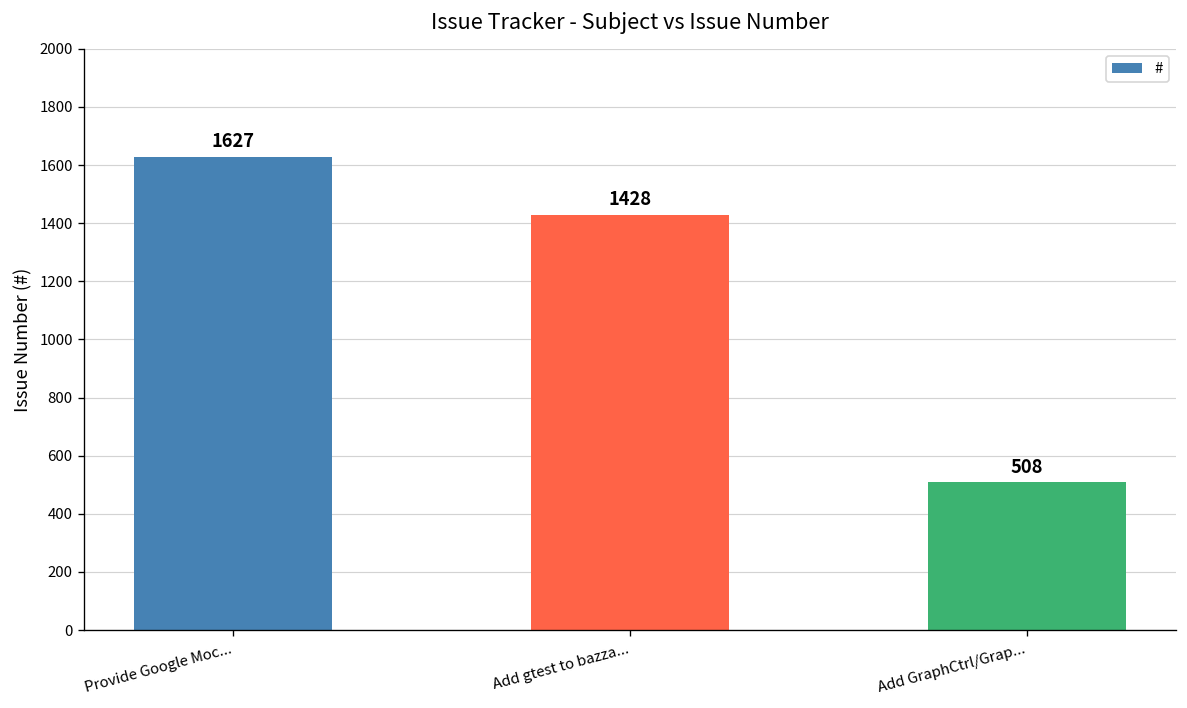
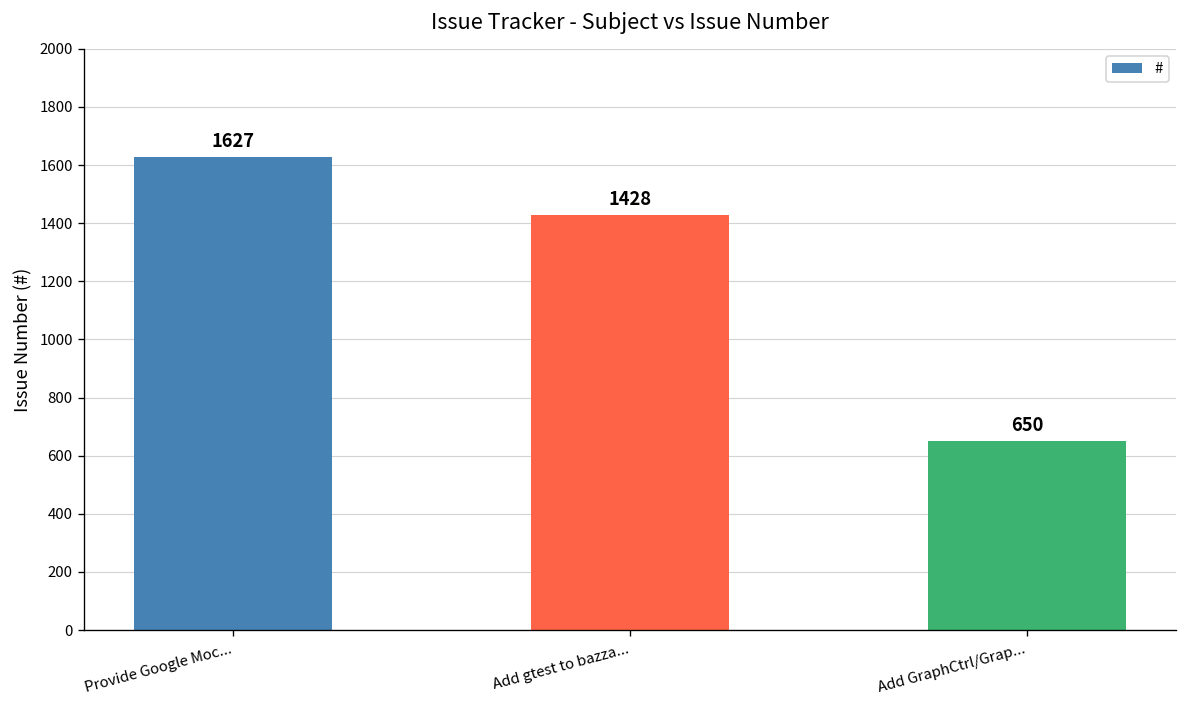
Add GraphCtrl/Grap...: 508 -> 650
